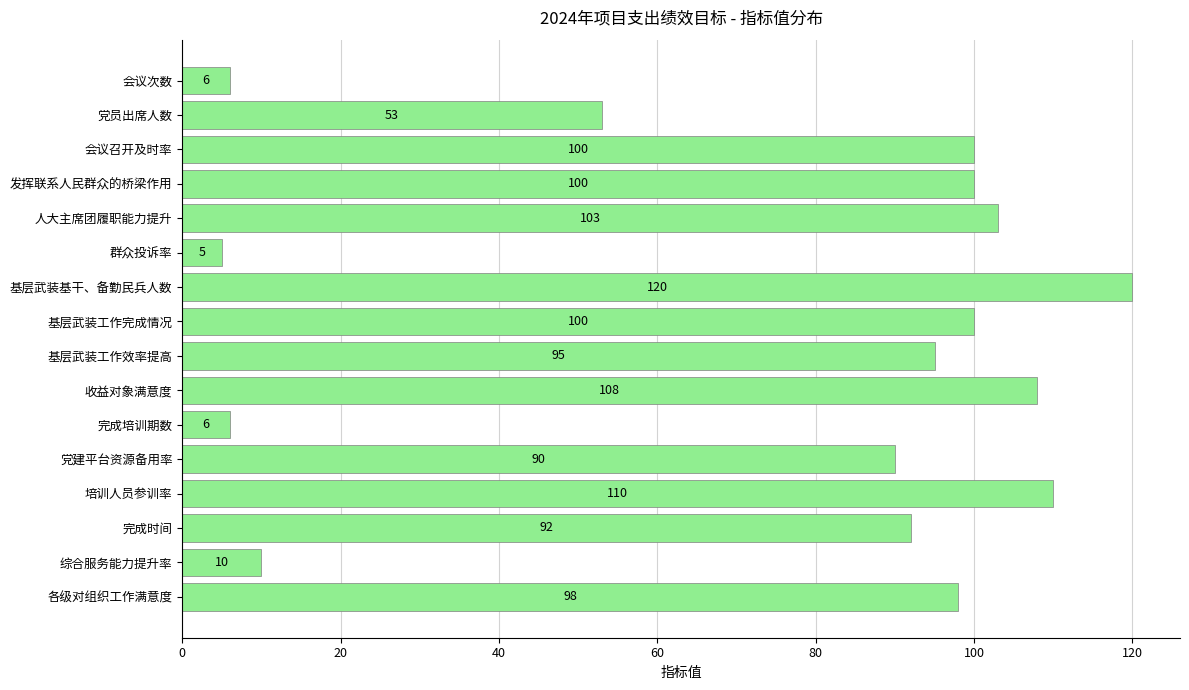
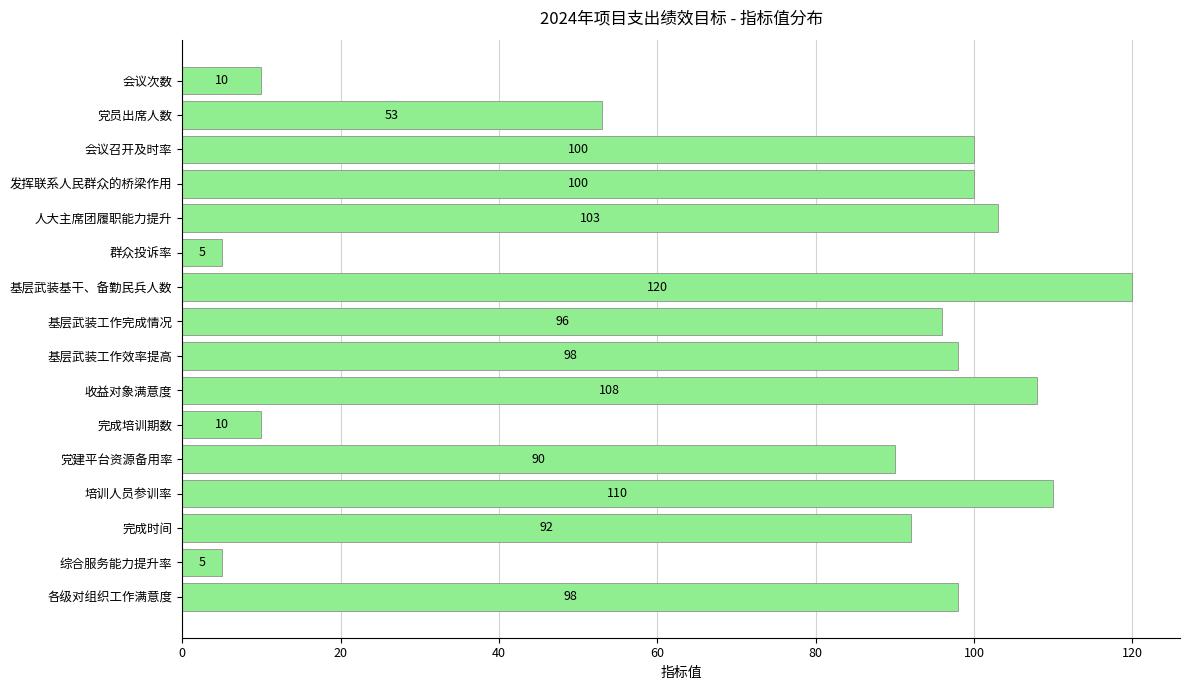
会议次数: 6 -> 10
基层武装工作完成情况: 100 -> 96
基层武装工作效率提高: 95 -> 98
完成培训期数: 6 -> 10
综合服务能力提升率: 10 -> 5
